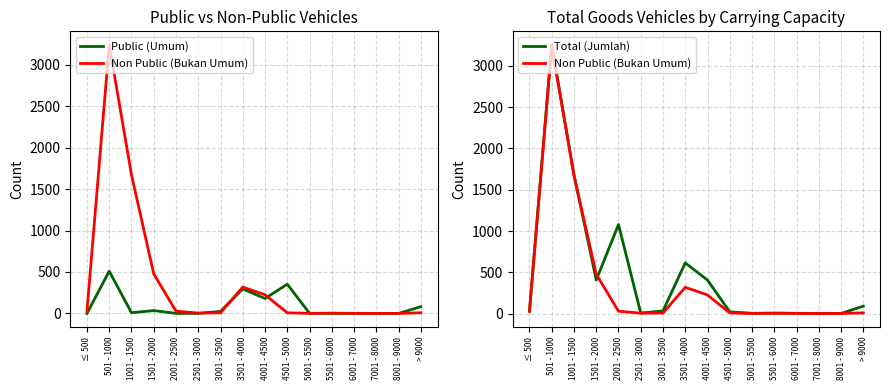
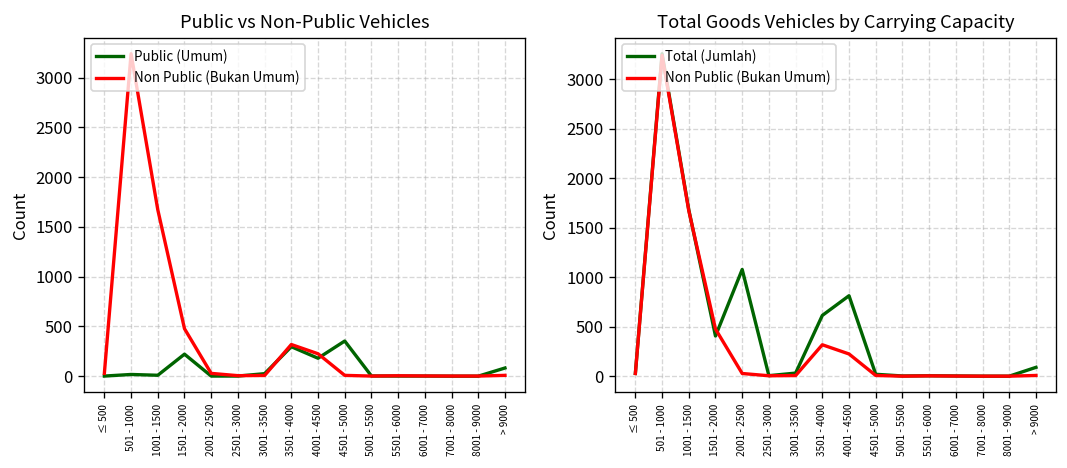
Public vs Non-Public Vehicles, Public (Umum), 501 - 1000: 500 -> 0
Public vs Non-Public Vehicles, Public (Umum), 1501 - 2000: 0 -> 200
Total Goods Vehicles by Carrying Capacity, Total (Jumlah), 4001 - 4500: 400 -> 800
